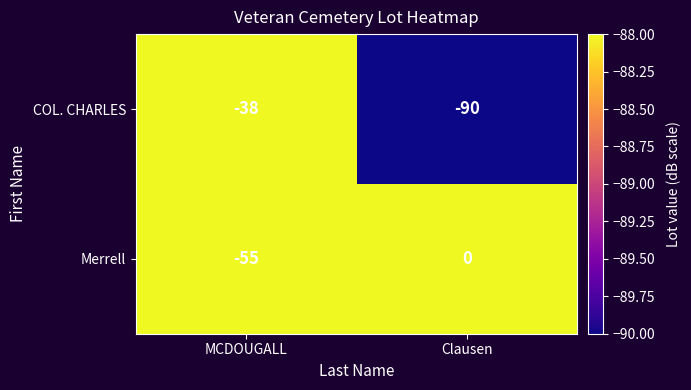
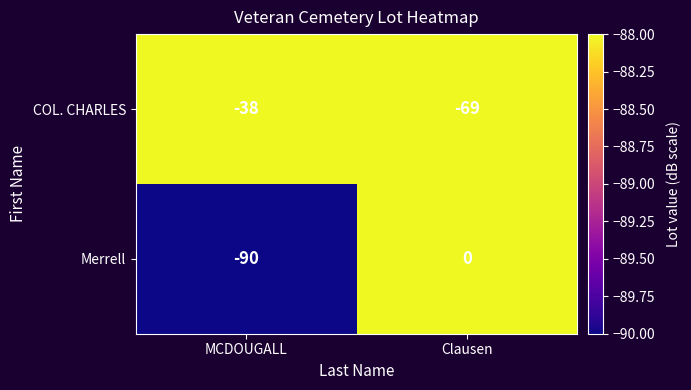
COL. CHARLES, Clausen: -90 -> -69
Merrell, MCDOUGALL: -55 -> -90
